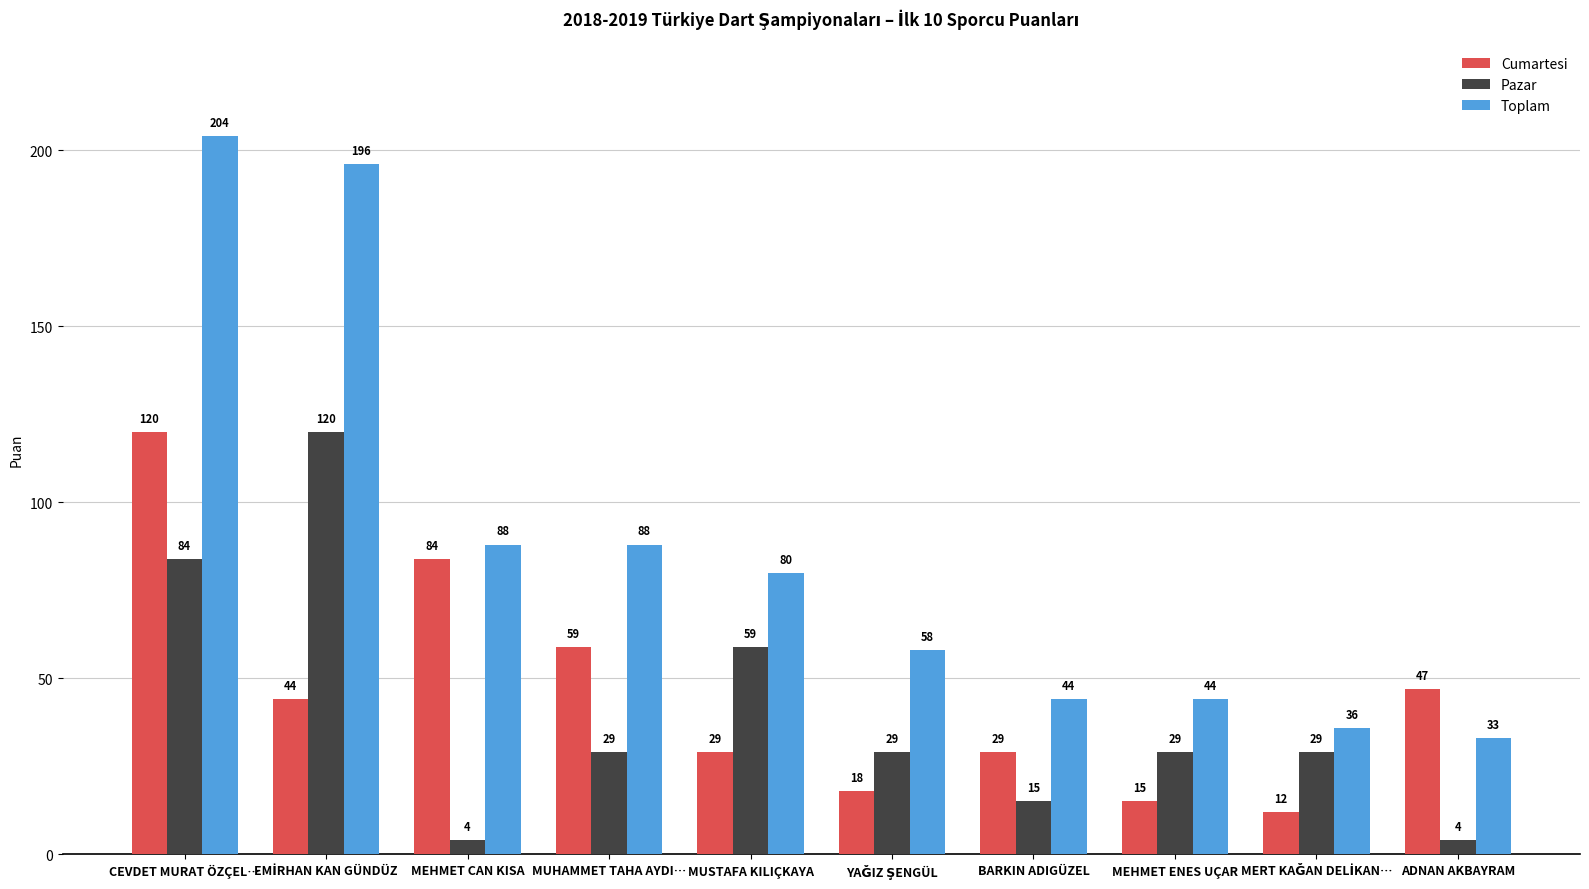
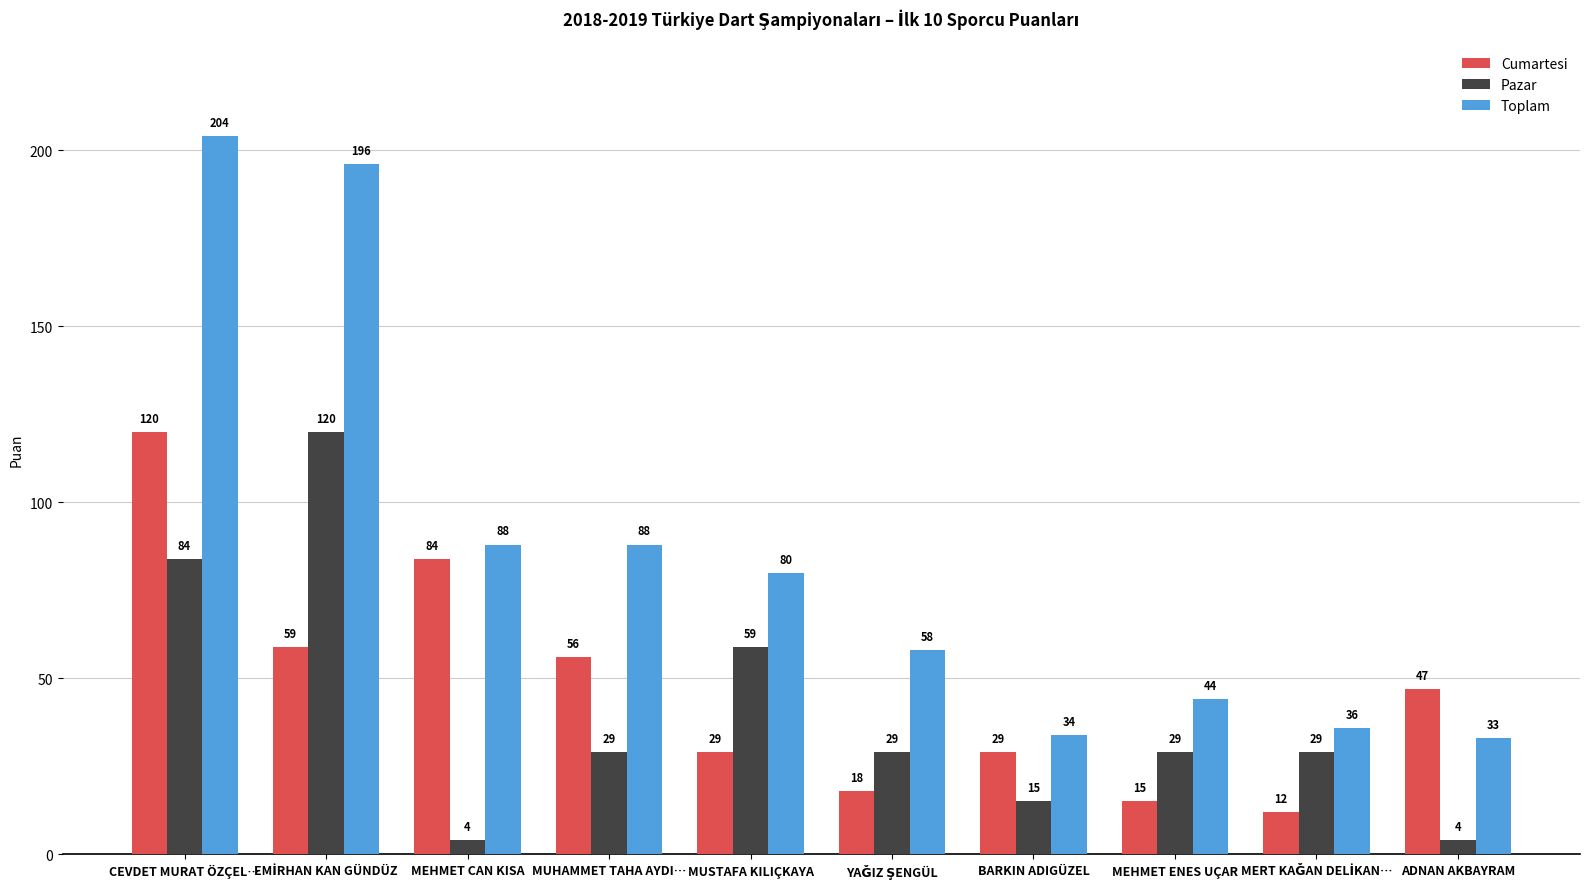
Cumartesi, EMİRHAN KAN GÜNDÜZ: 44 -> 59
Cumartesi, MUHAMMET TAHA AYDI…: 59 -> 56
Toplam, BARKIN ADIGÜZEL: 44 -> 34
